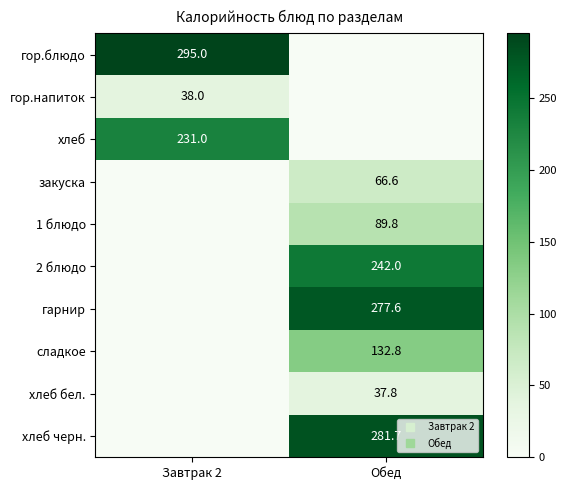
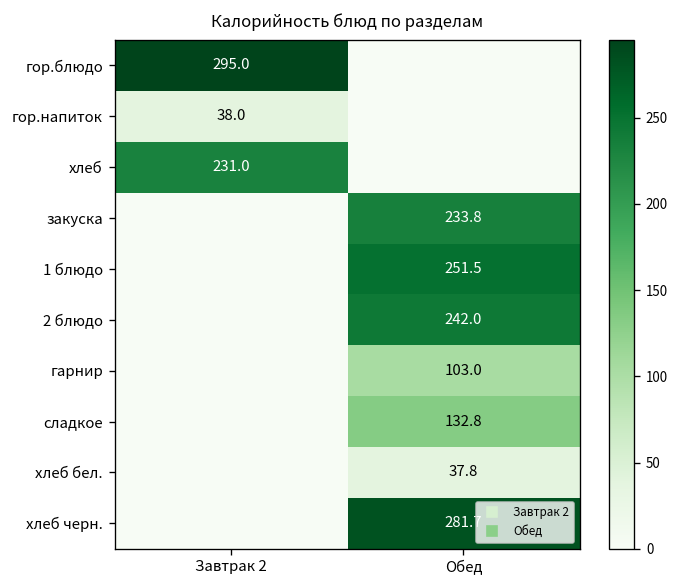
закуска, Обед: 66.6 -> 233.8
1 блюдо, Обед: 89.8 -> 251.5
гарнир, Обед: 277.6 -> 103.0
